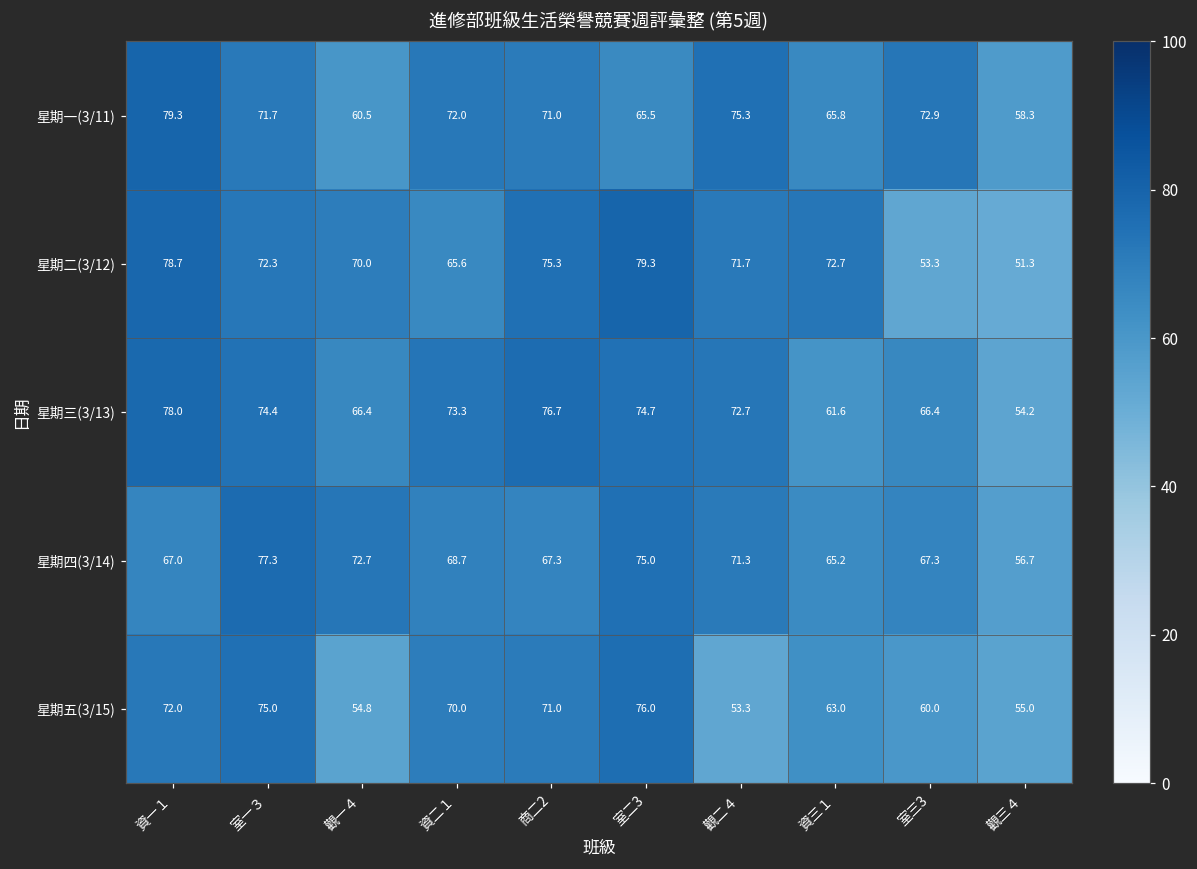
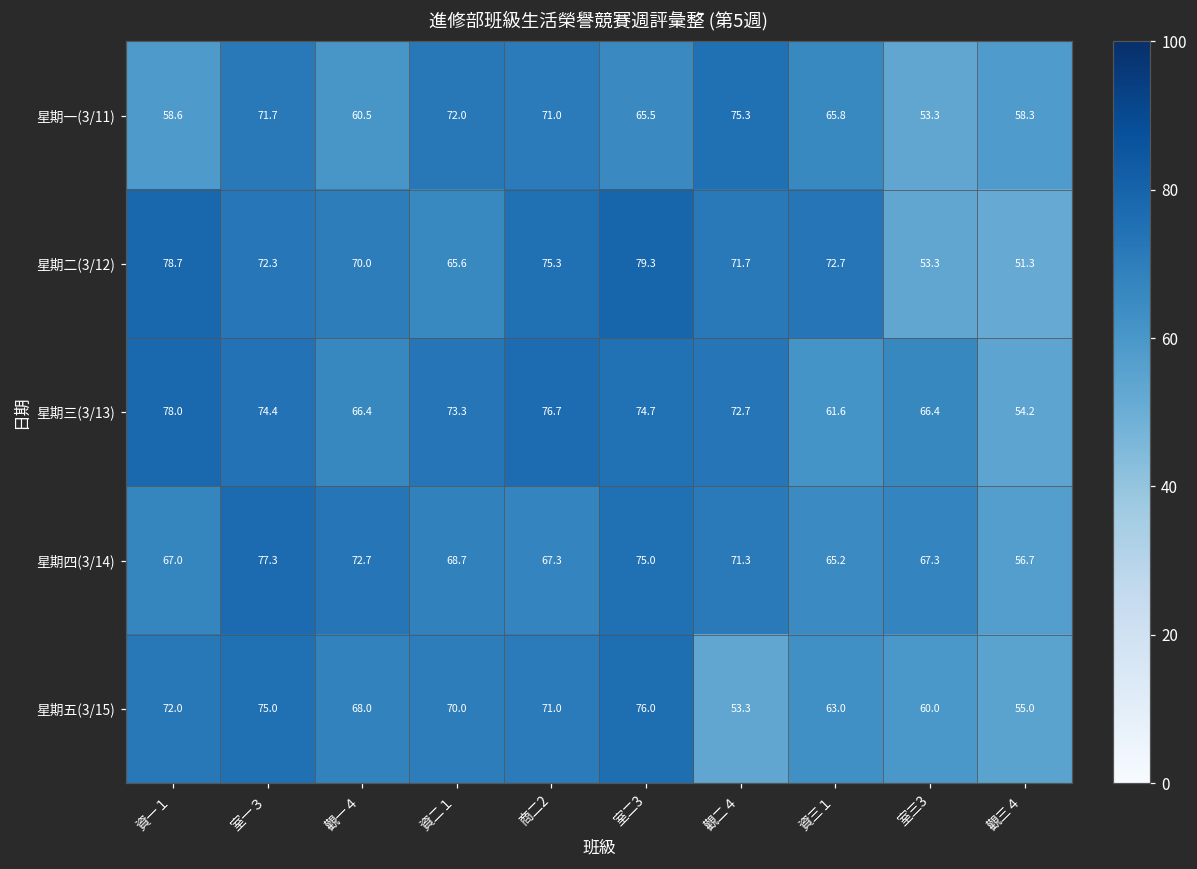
星期一(3/11), 資一１: 79.3 -> 58.6
星期一(3/11), 室三3: 72.9 -> 53.3
星期五(3/15), 觀一４: 54.8 -> 68.0
